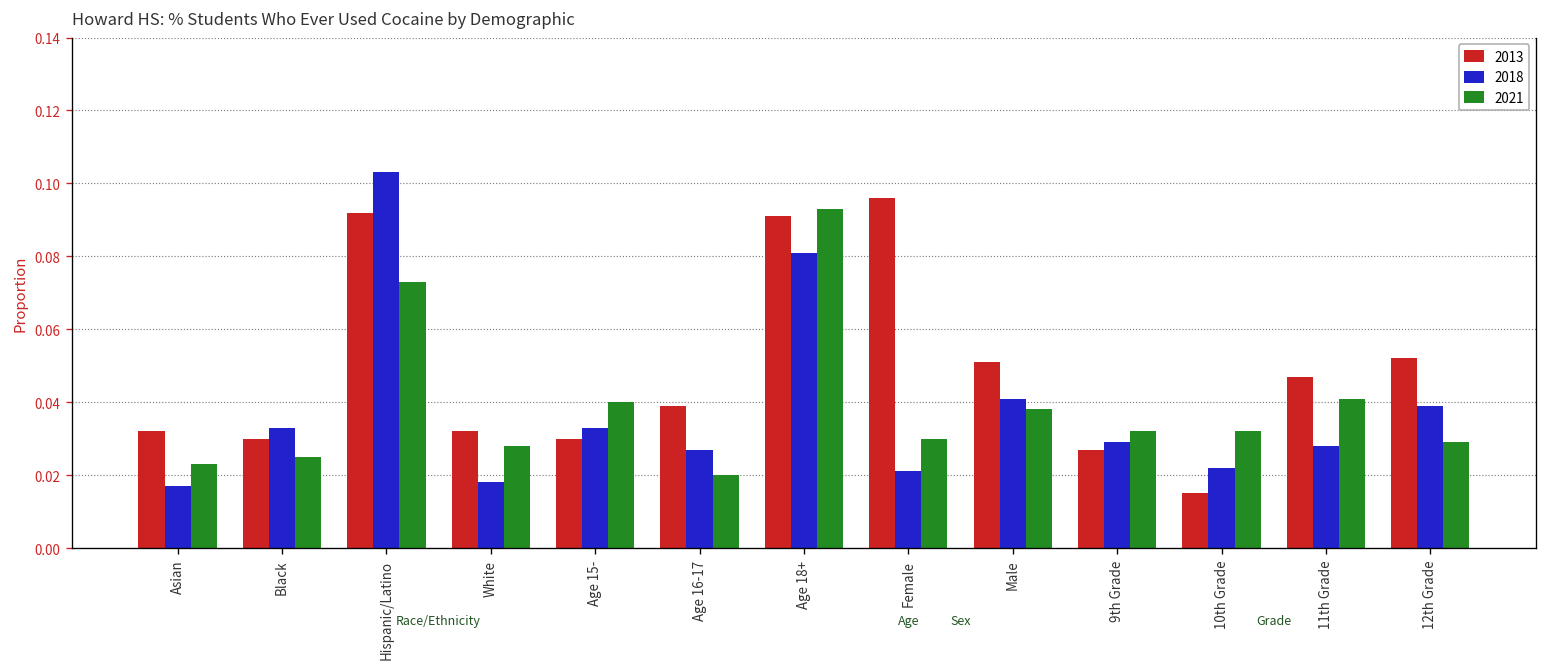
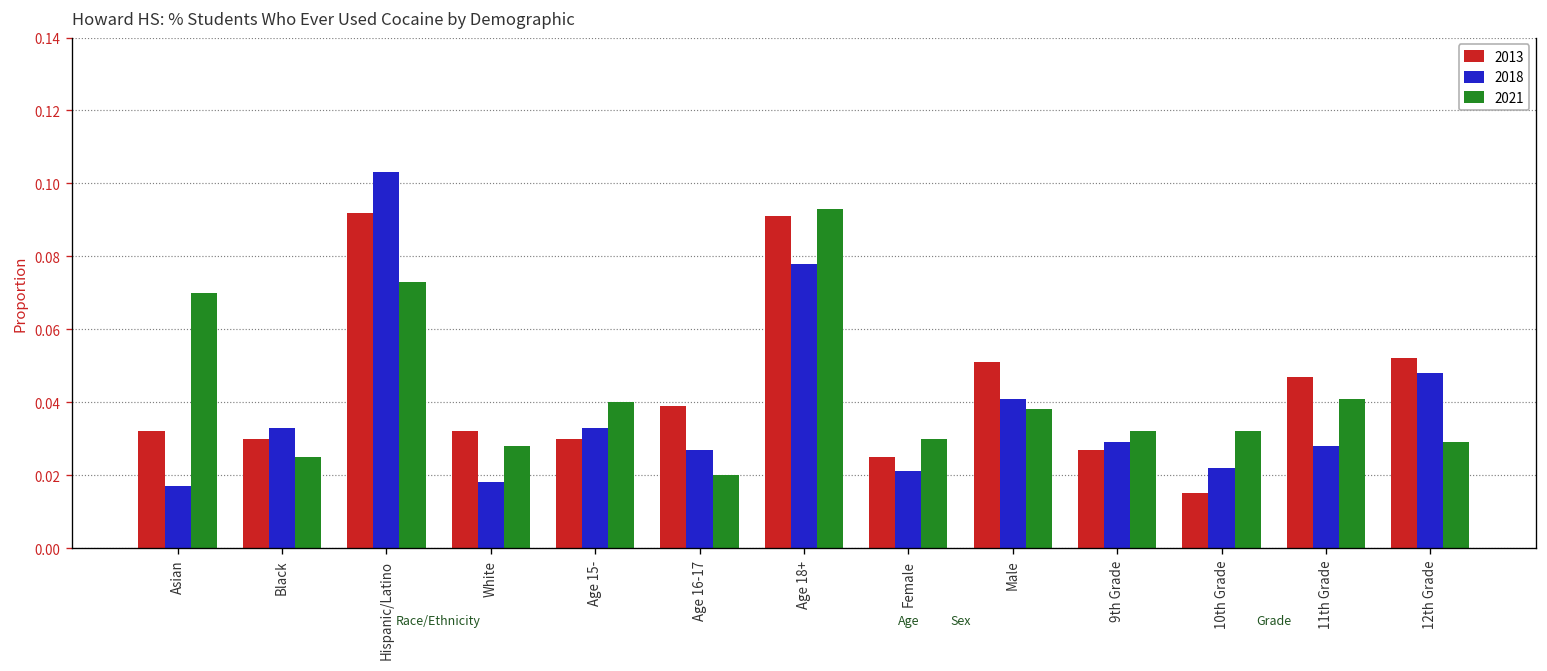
2021, Asian: 0.023 -> 0.070
2018, Age 18+: 0.081 -> 0.078
2013, Female: 0.096 -> 0.025
2018, 12th Grade: 0.039 -> 0.048
